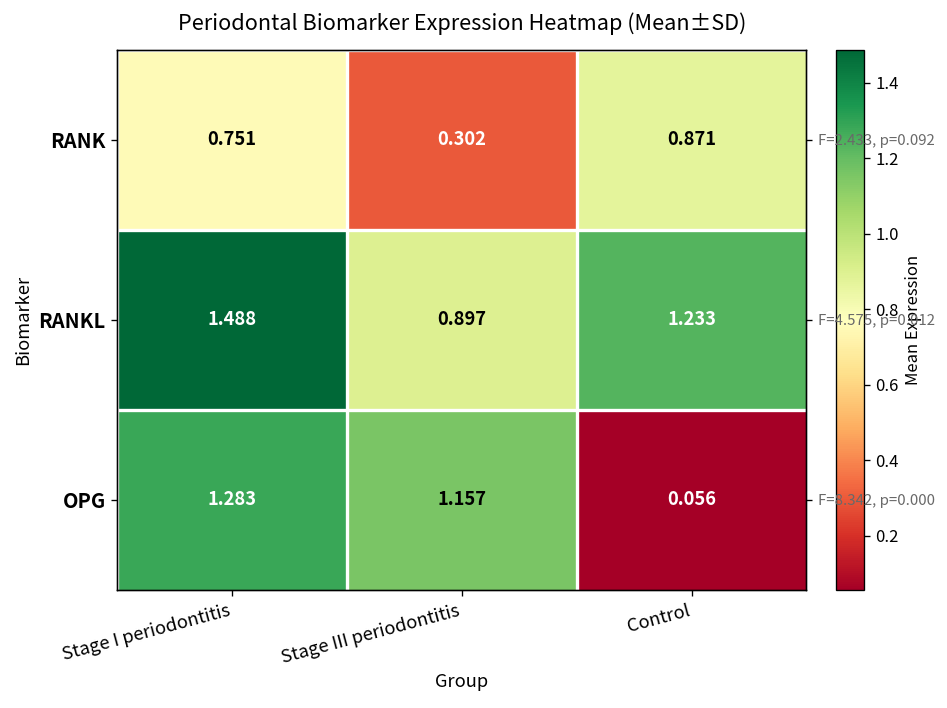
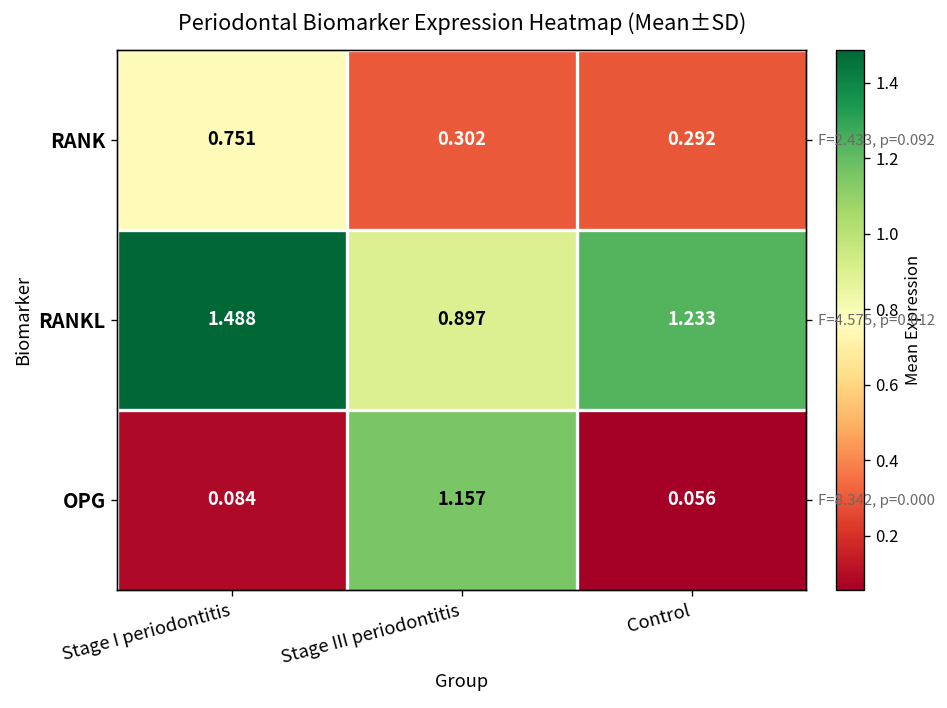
RANK, Control: 0.871 -> 0.292
OPG, Stage I periodontitis: 1.283 -> 0.084
